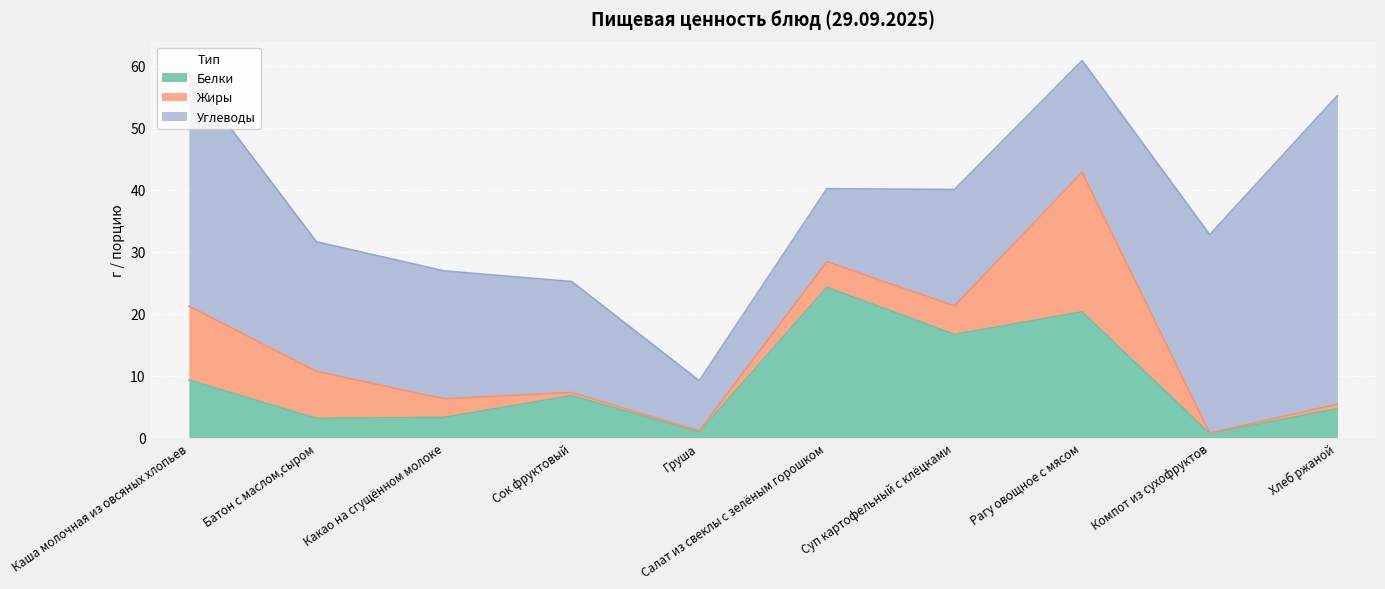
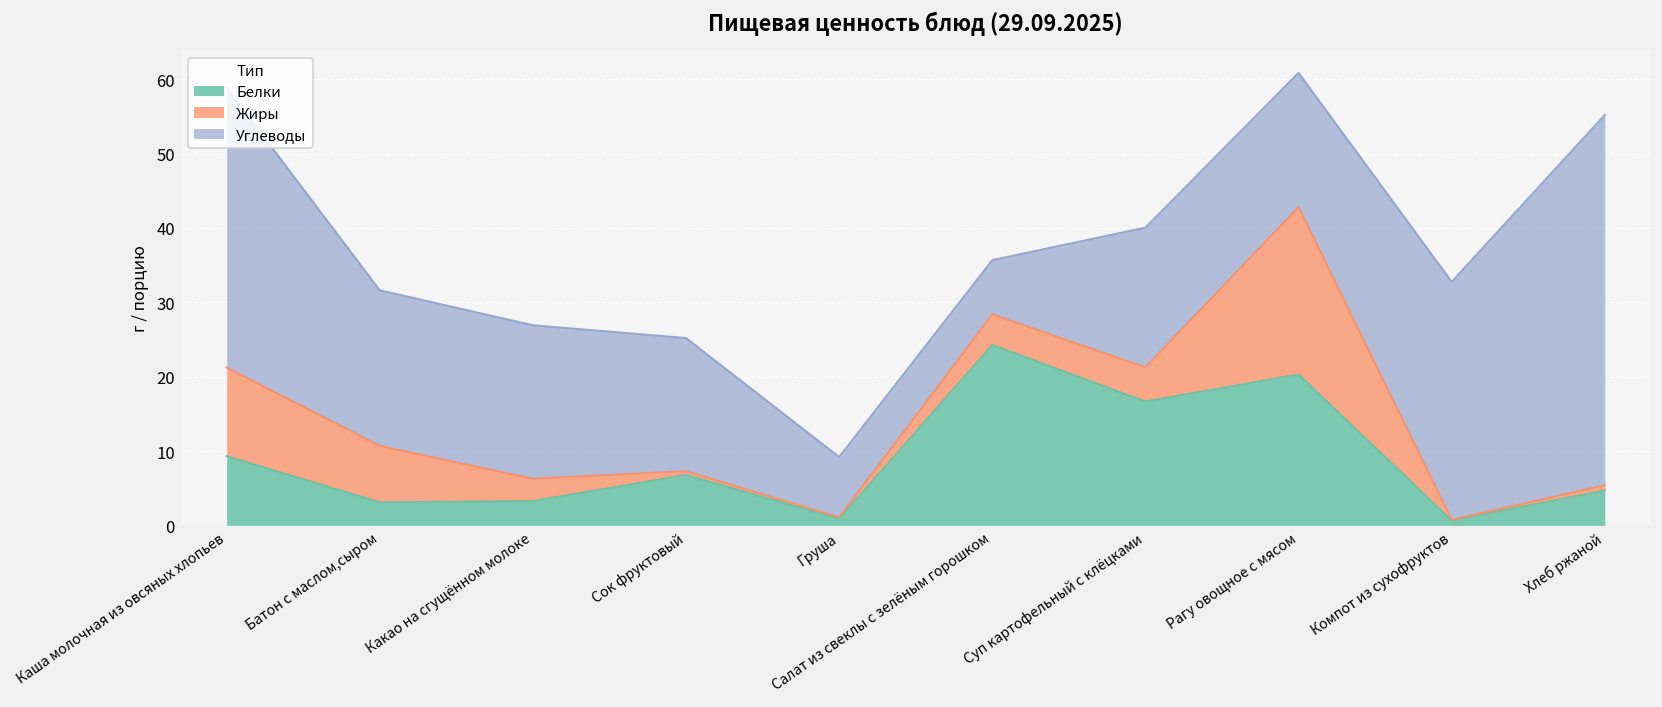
Углеводы, Салат из свеклы с зелёным горошком: 12 -> 7
